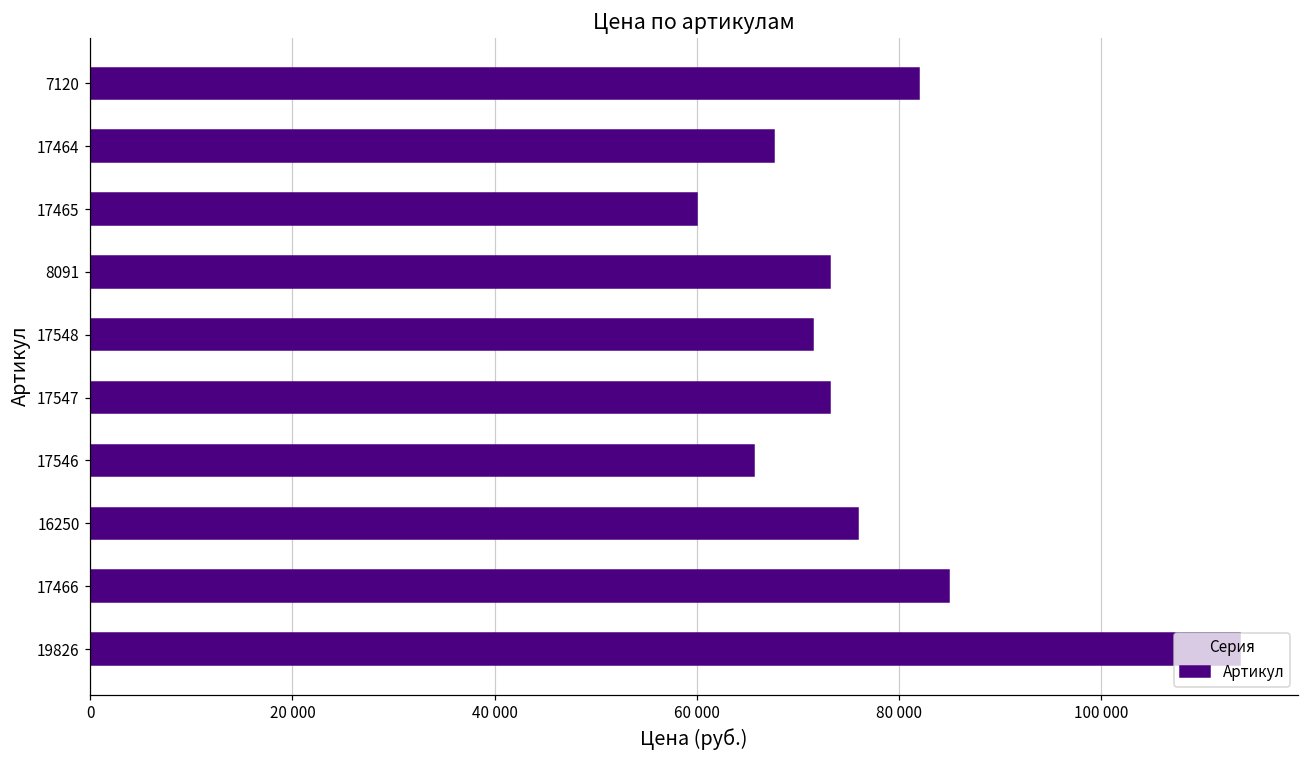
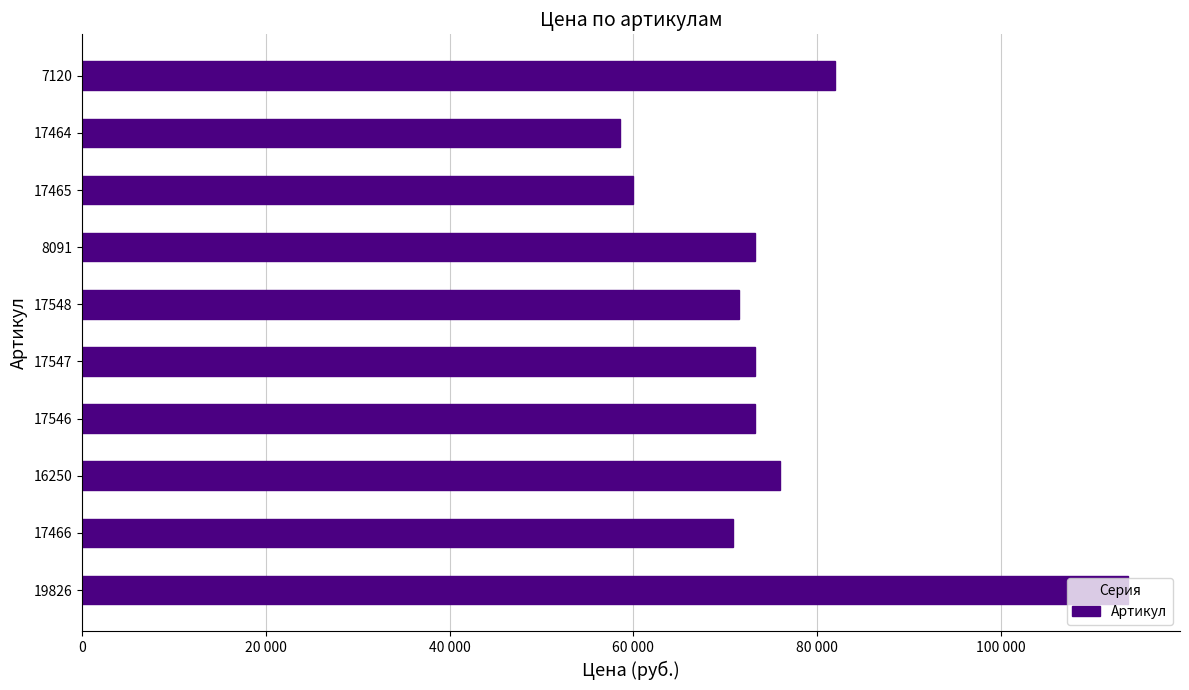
17464: 68000 -> 59000
17546: 66000 -> 73000
17466: 85000 -> 71000
